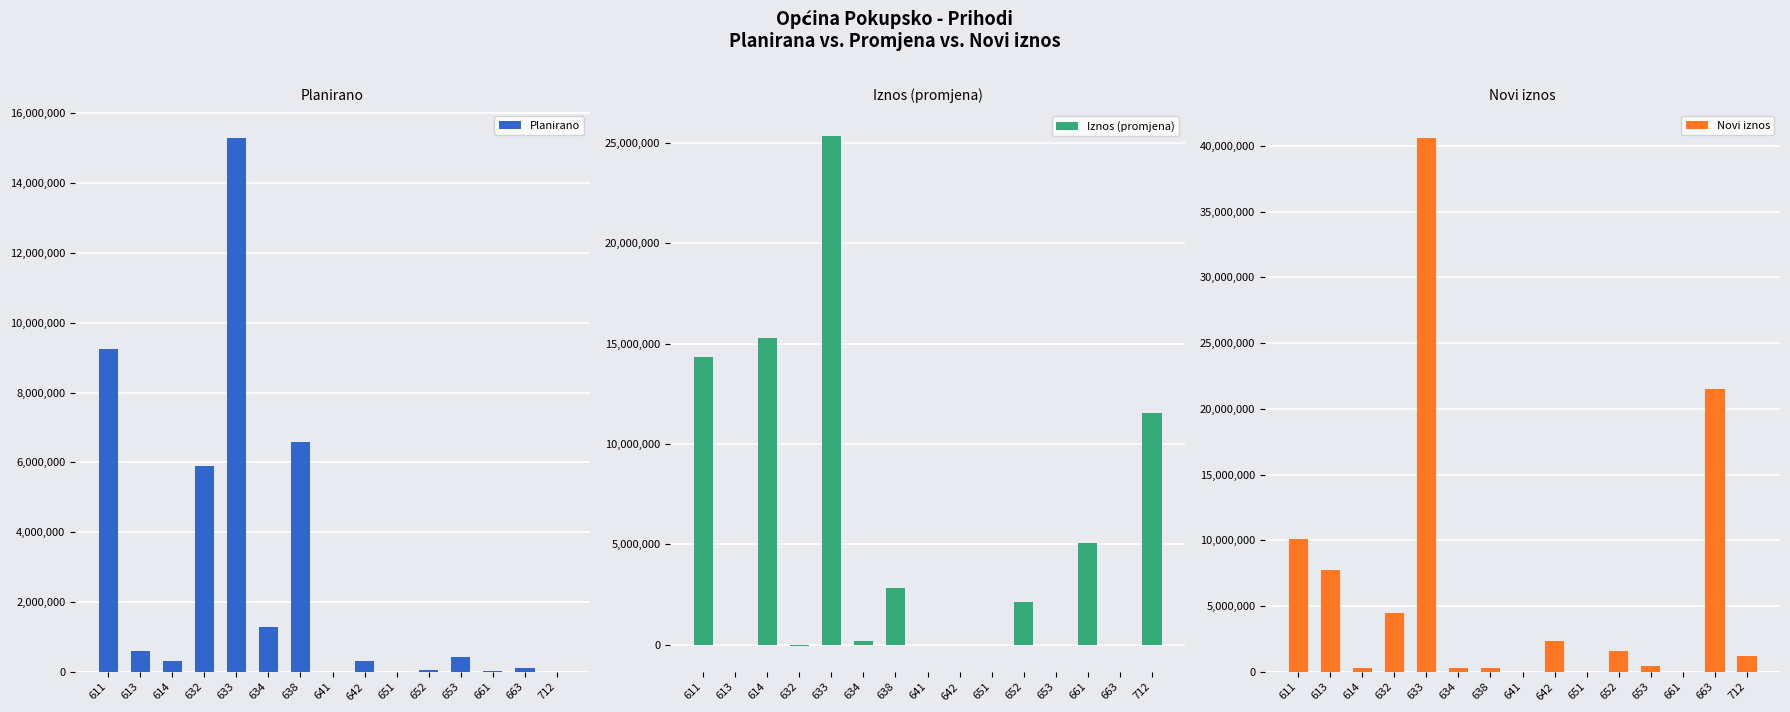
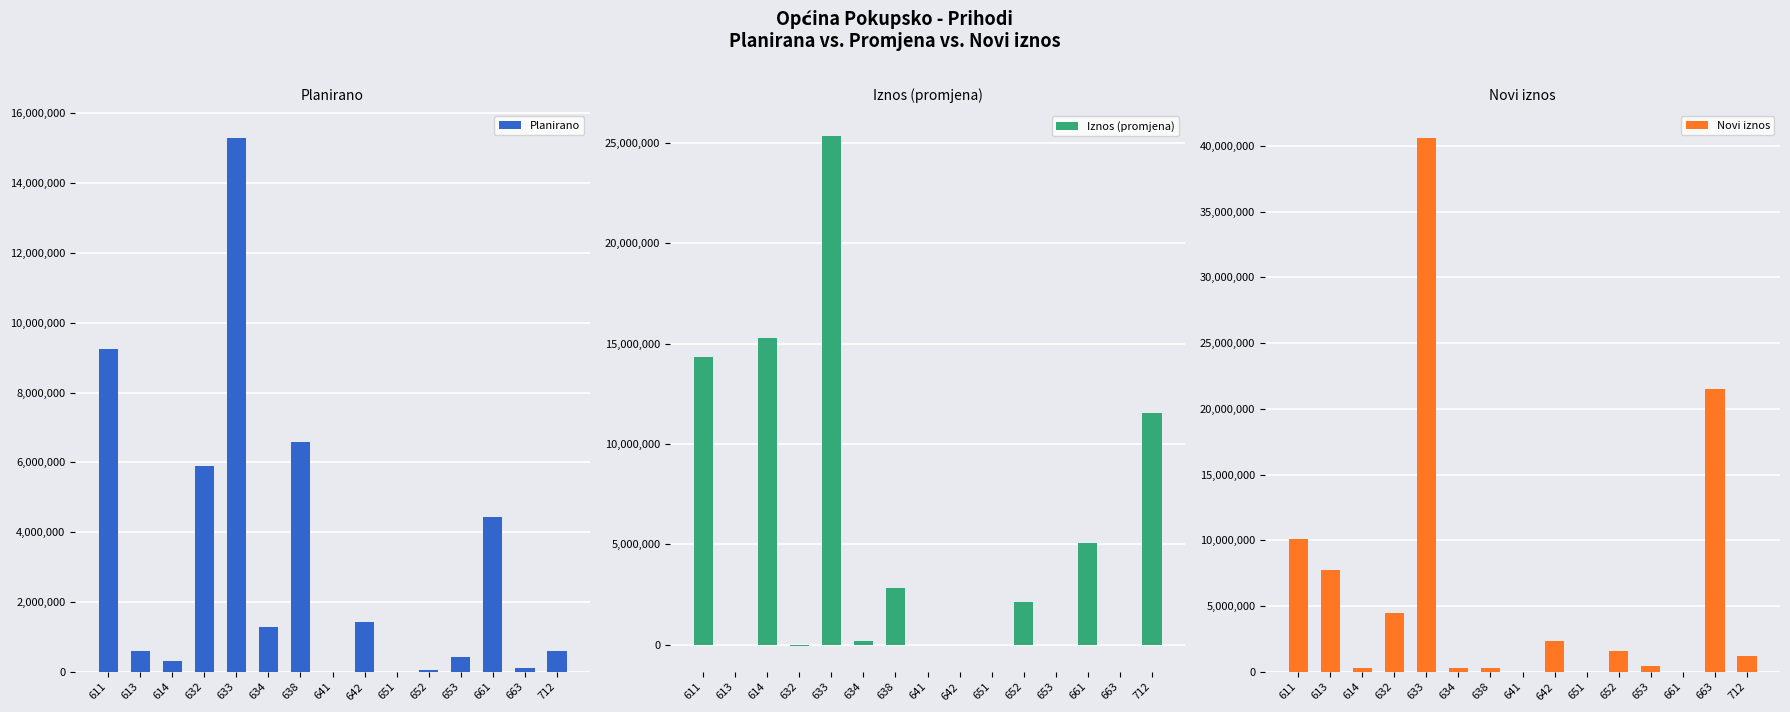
Planirano, 642: 300,000 -> 1,400,000
Planirano, 661: 0 -> 4,400,000
Planirano, 712: 0 -> 600,000
